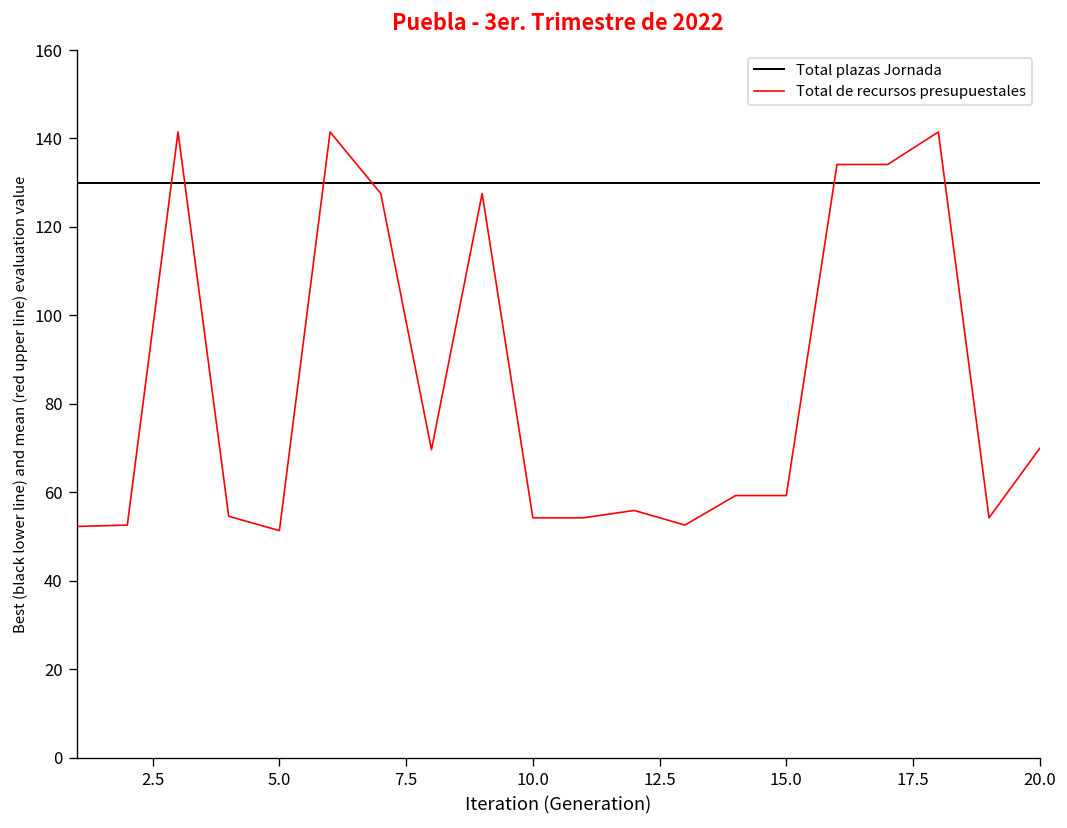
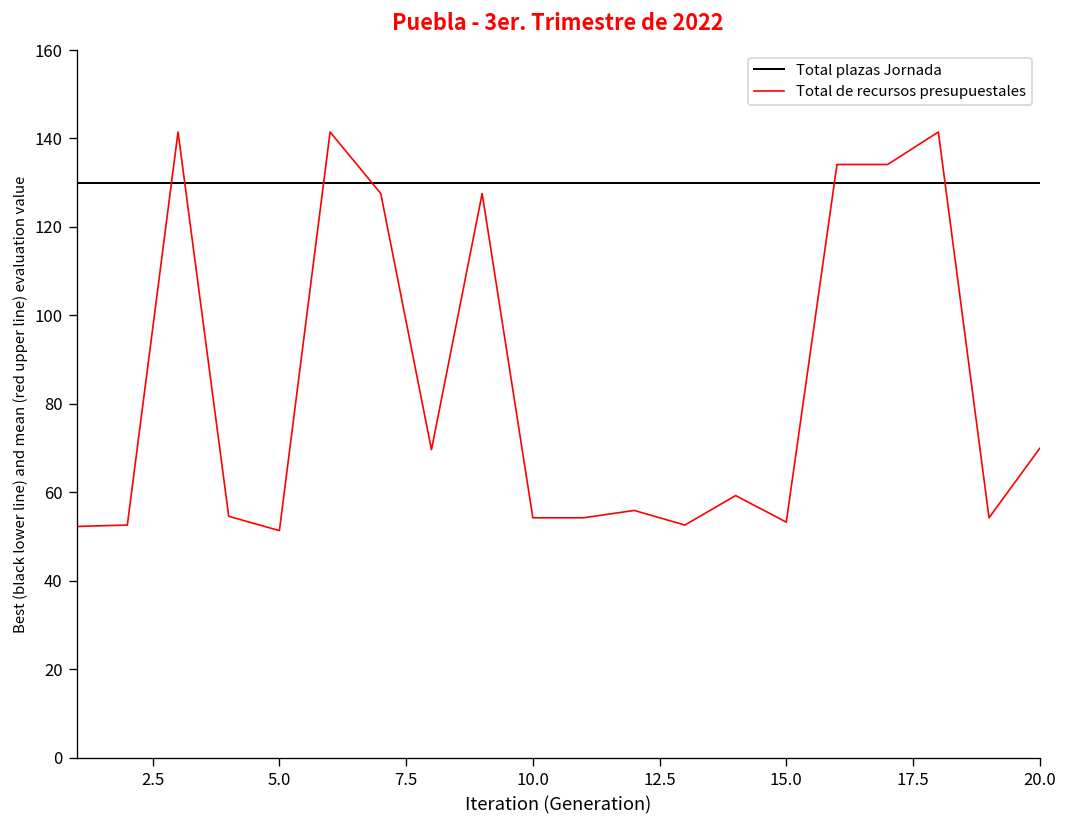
Total de recursos presupuestales, 15.0: 59 -> 53
